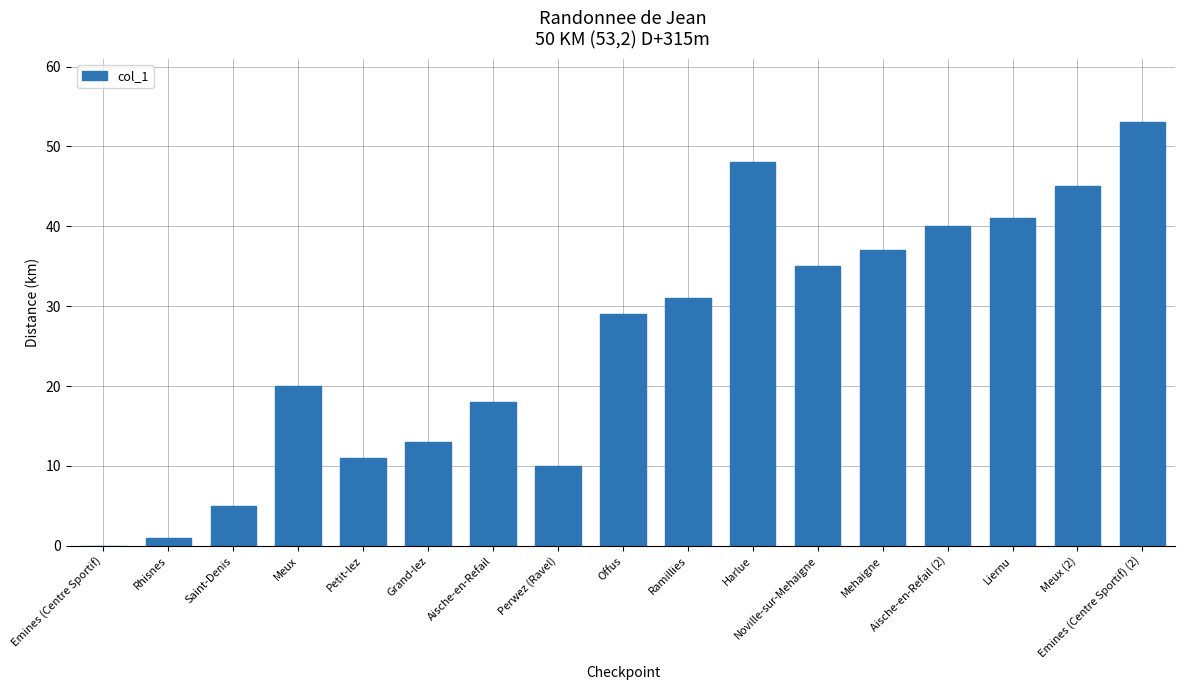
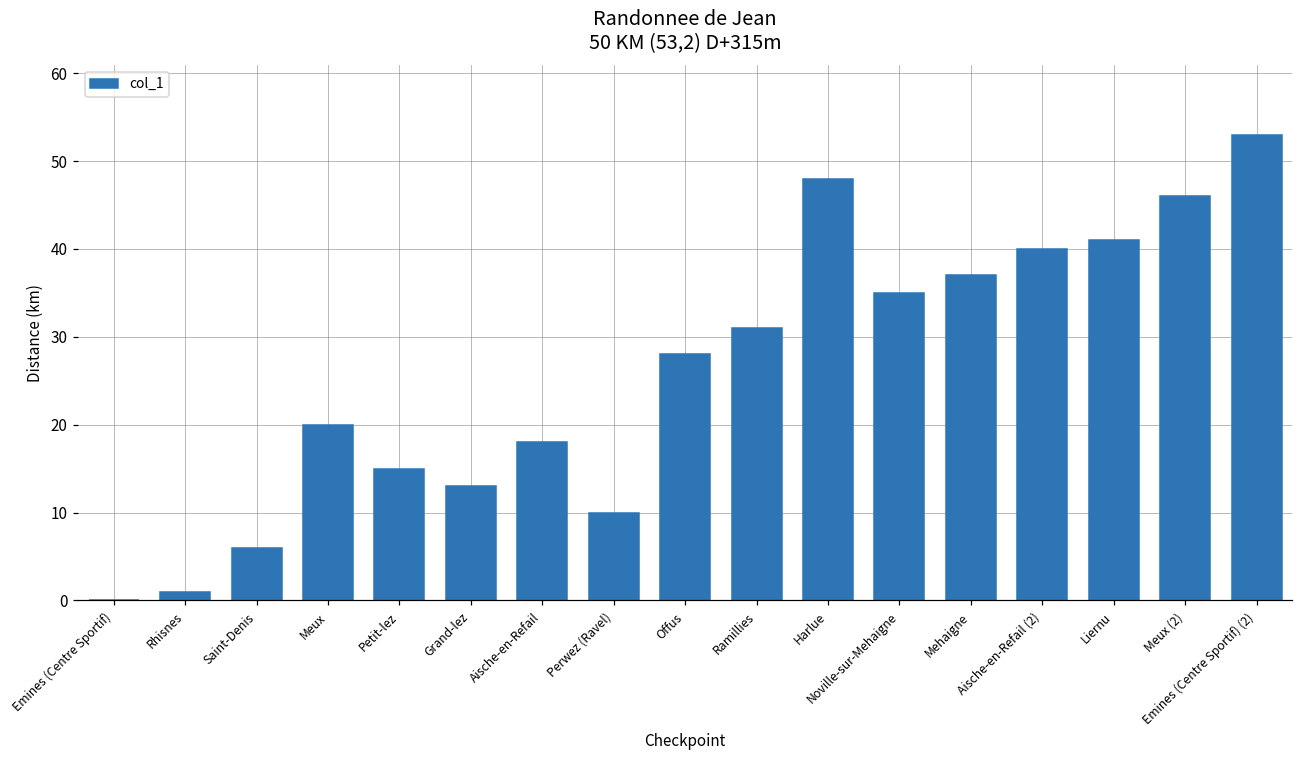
Saint-Denis: 5 -> 6
Petit-lez: 11 -> 15
Offus: 29 -> 28
Meux (2): 45 -> 46
